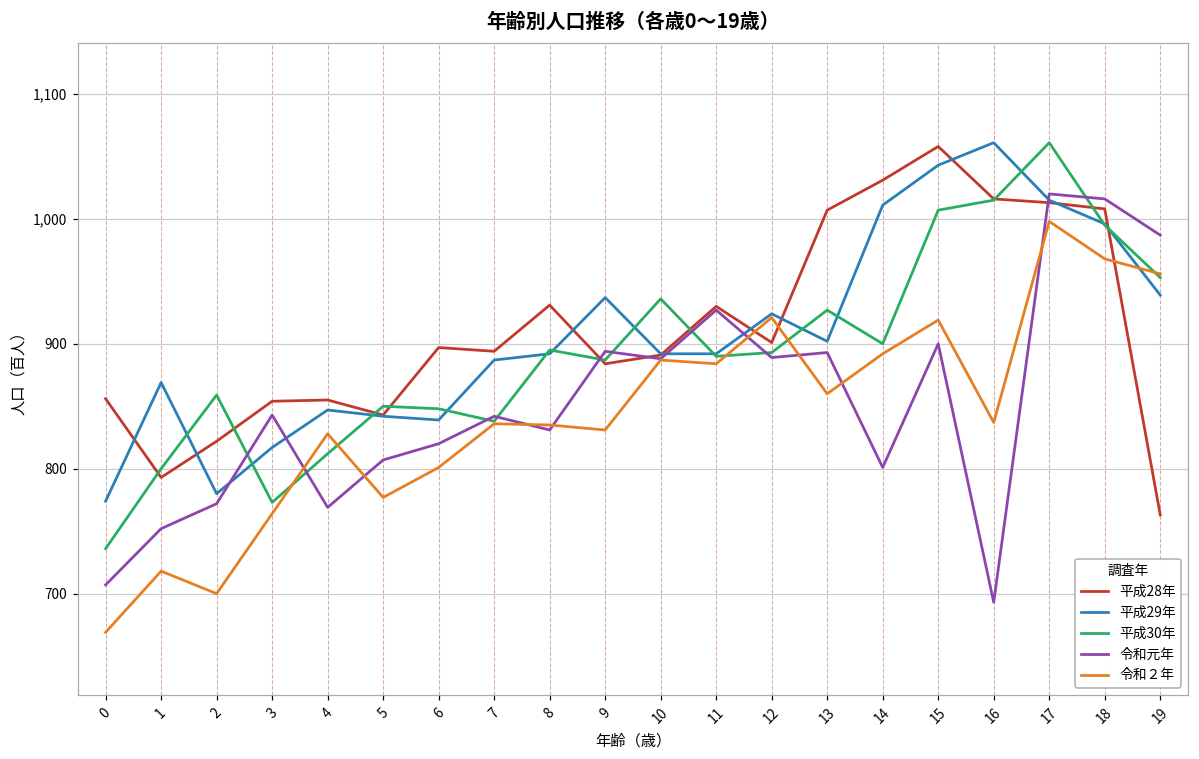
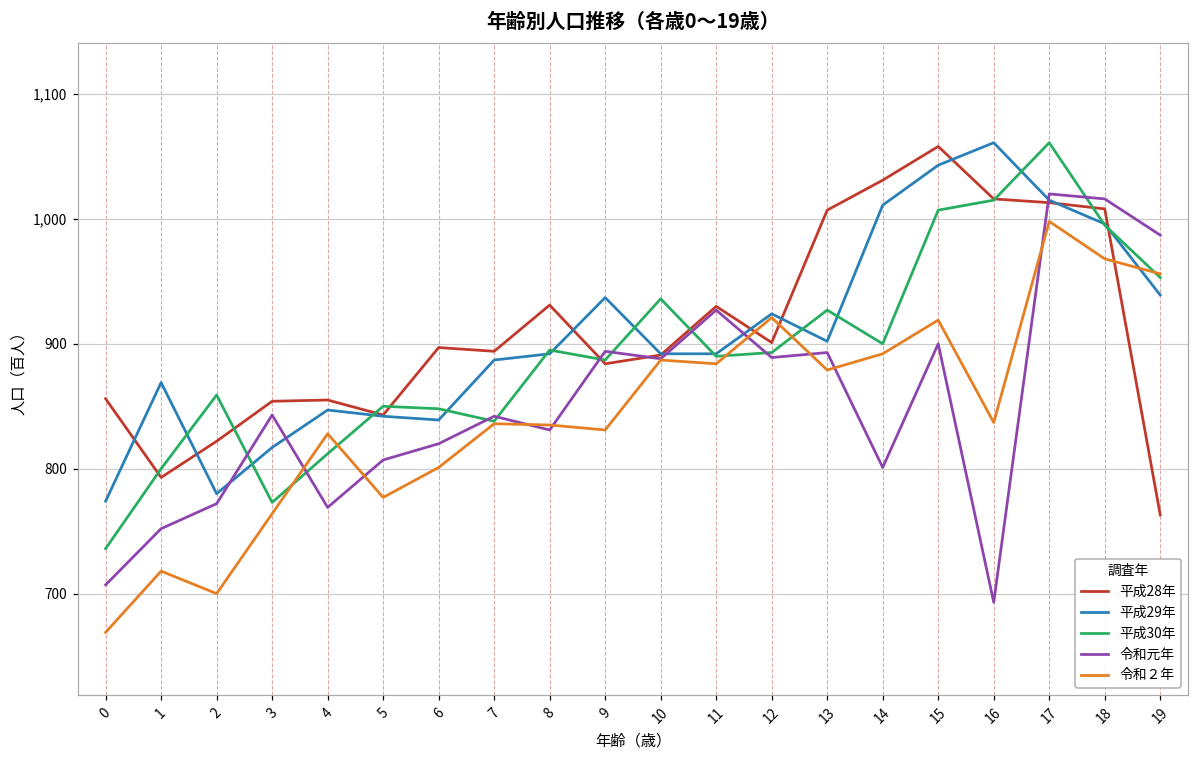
令和２年, 13: 860 -> 879
